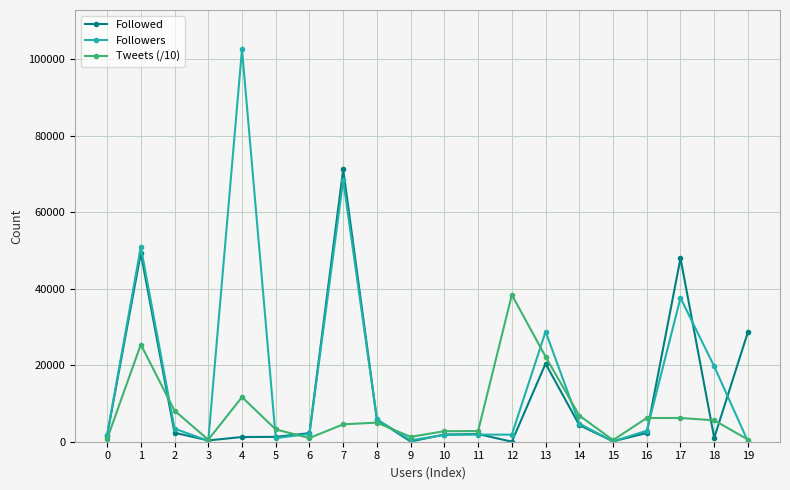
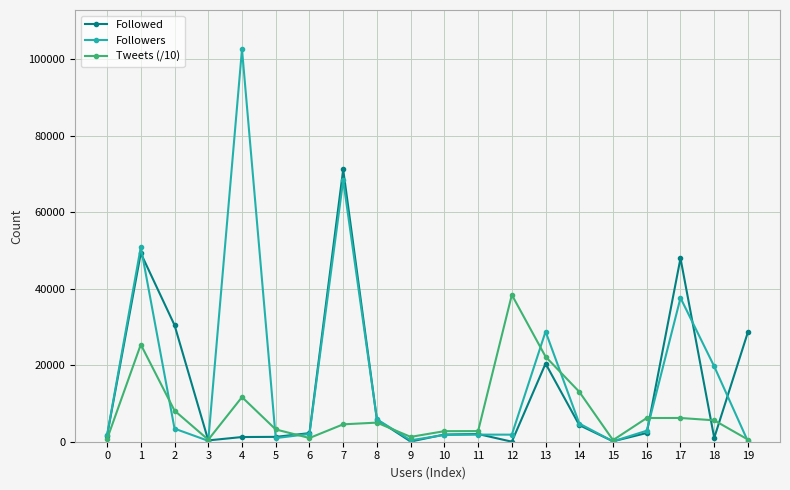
Followed, 2: 2000 -> 30000
Tweets (/10), 14: 7000 -> 13000
